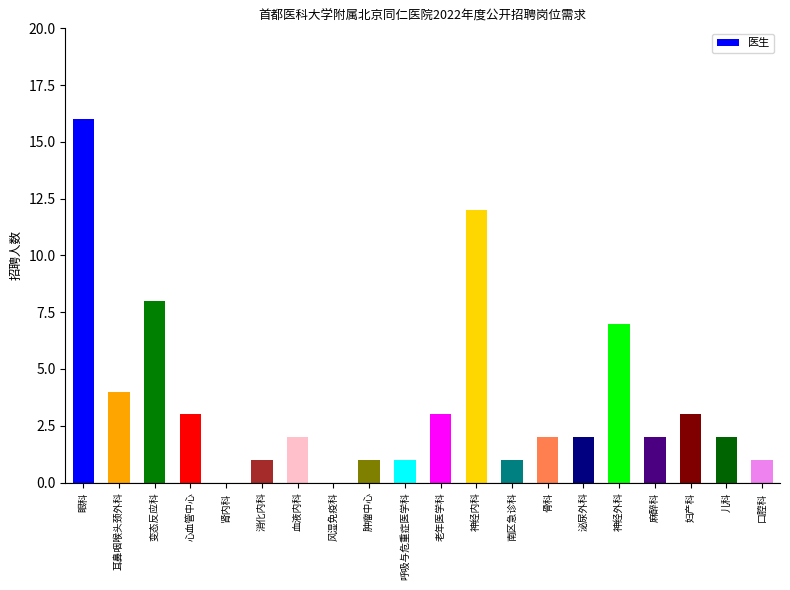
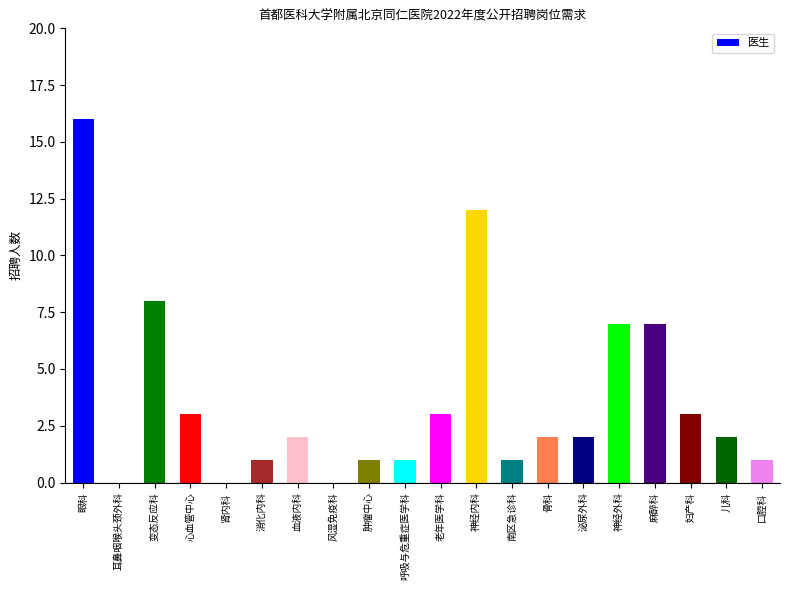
耳鼻咽喉头颈外科: 4 -> 0
麻醉科: 2 -> 7
